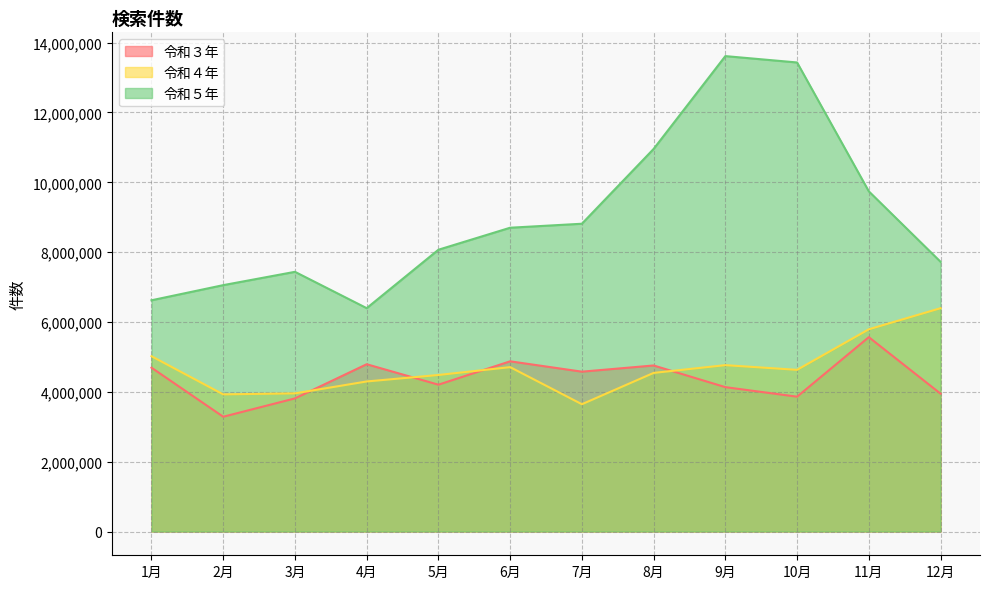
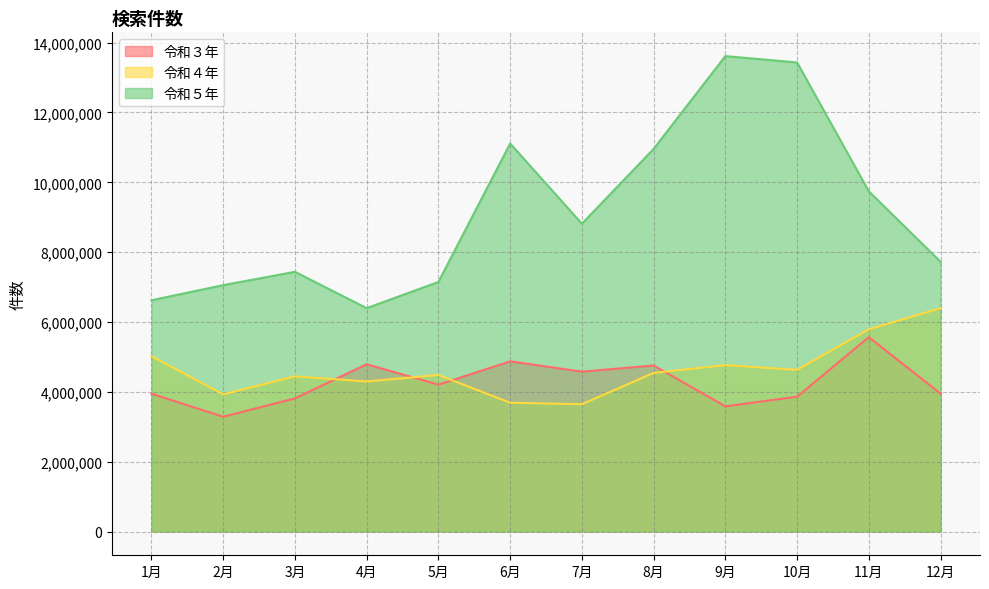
令和３年, 1月: 4,700,000 -> 3,900,000
令和４年, 3月: 4,000,000 -> 4,400,000
令和５年, 5月: 8,100,000 -> 7,100,000
令和４年, 6月: 4,700,000 -> 3,700,000
令和５年, 6月: 8,700,000 -> 11,100,000
令和３年, 9月: 4,100,000 -> 3,600,000
